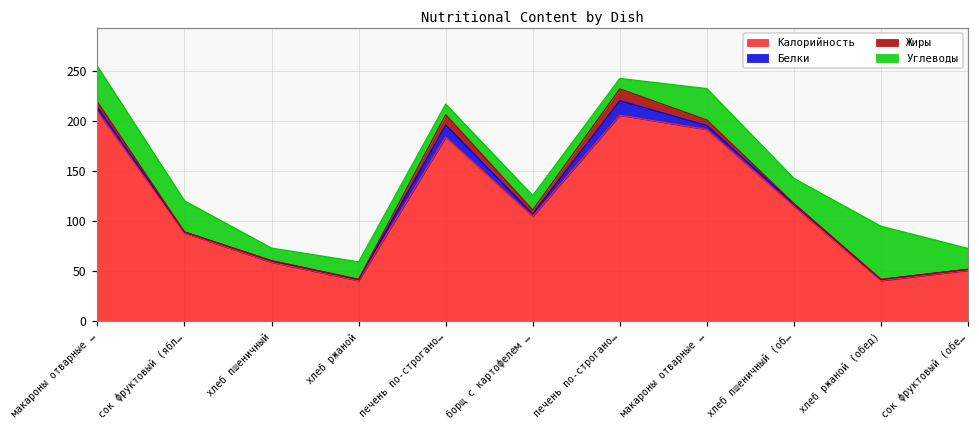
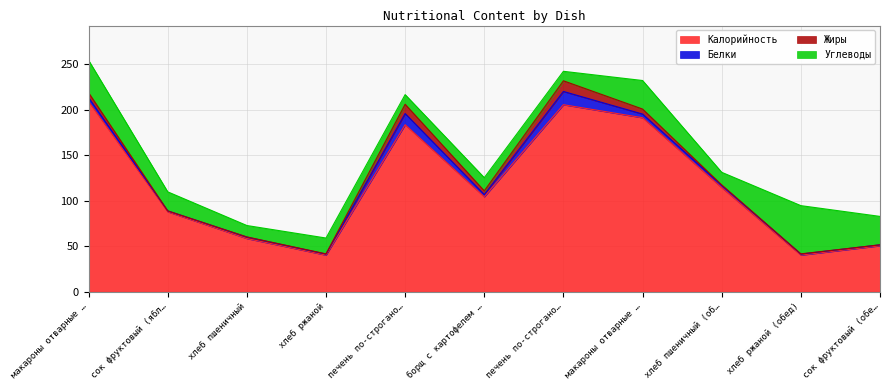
Углеводы, сок фруктовый (ябл…: 30 -> 20
Углеводы, хлеб пшеничный (об…: 30 -> 10
Углеводы, сок фруктовый (обе…: 20 -> 30
